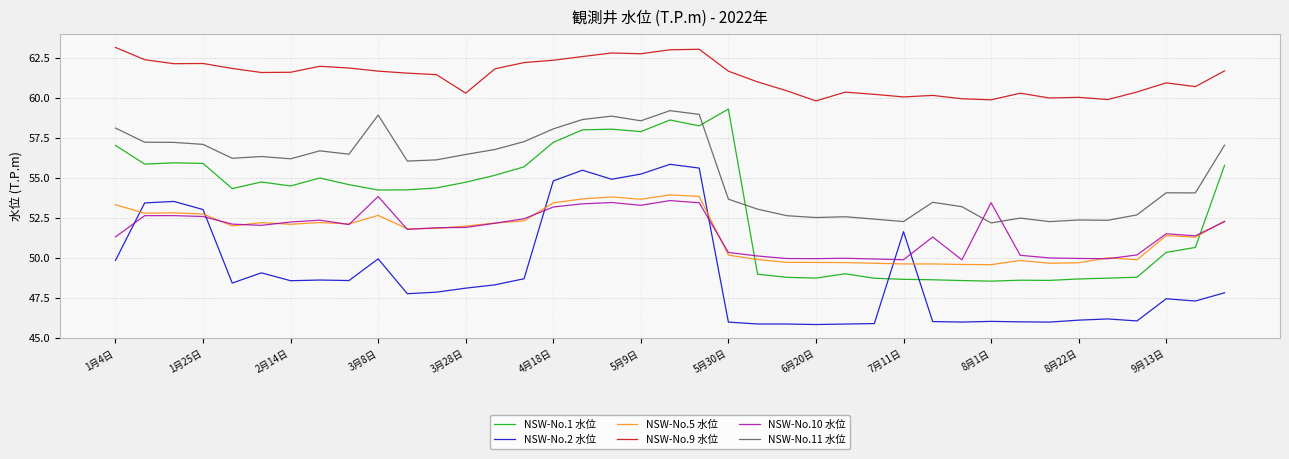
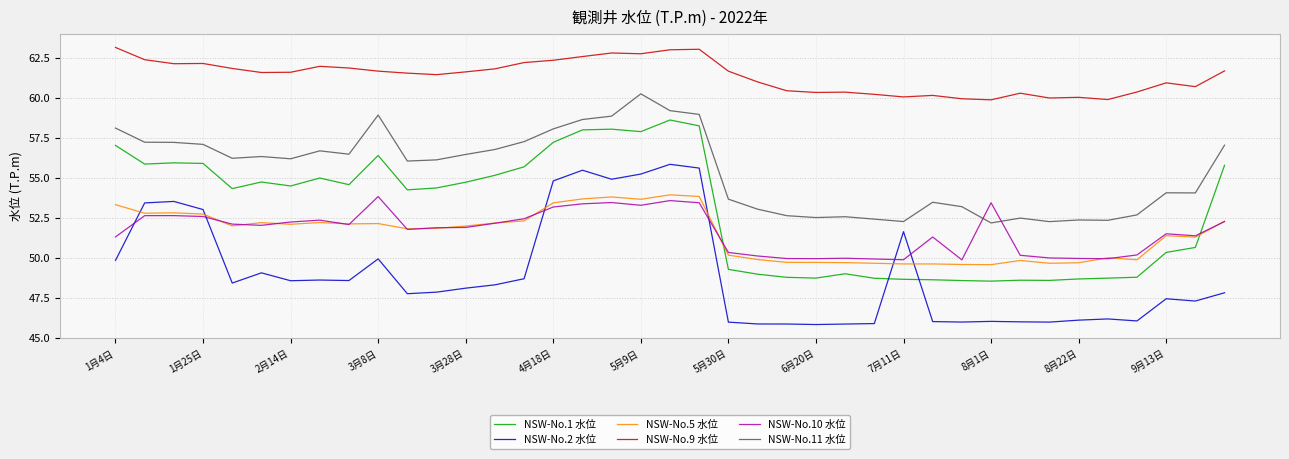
NSW-No.1 水位, 3月8日: 54.2 -> 56.4
NSW-No.5 水位, 3月8日: 52.7 -> 52.1
NSW-No.9 水位, 3月28日: 60.3 -> 61.6
NSW-No.11 水位, 5月9日: 58.6 -> 60.3
NSW-No.1 水位, 5月30日: 59.3 -> 49.3
NSW-No.9 水位, 6月20日: 59.8 -> 60.3
